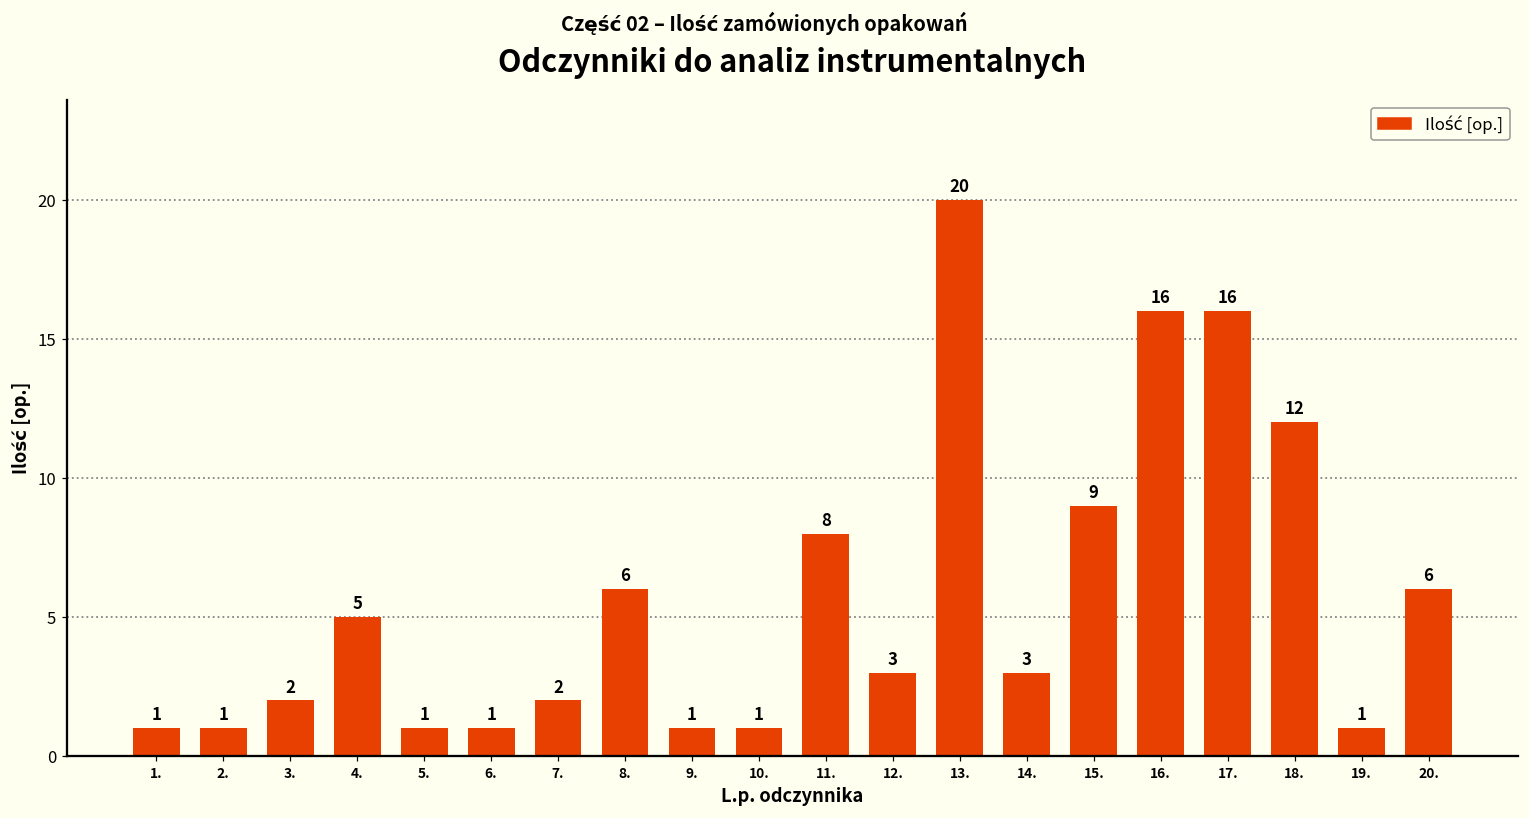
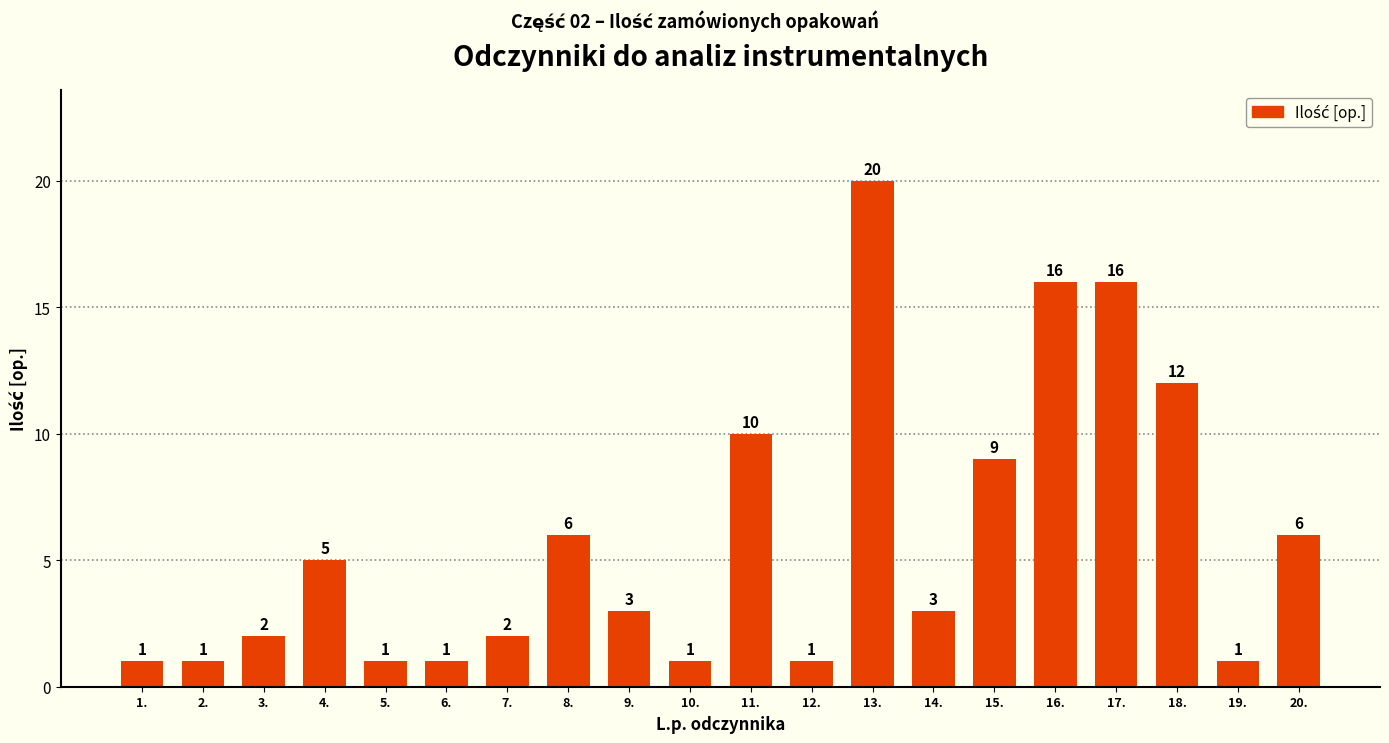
9.: 1 -> 3
11.: 8 -> 10
12.: 3 -> 1
